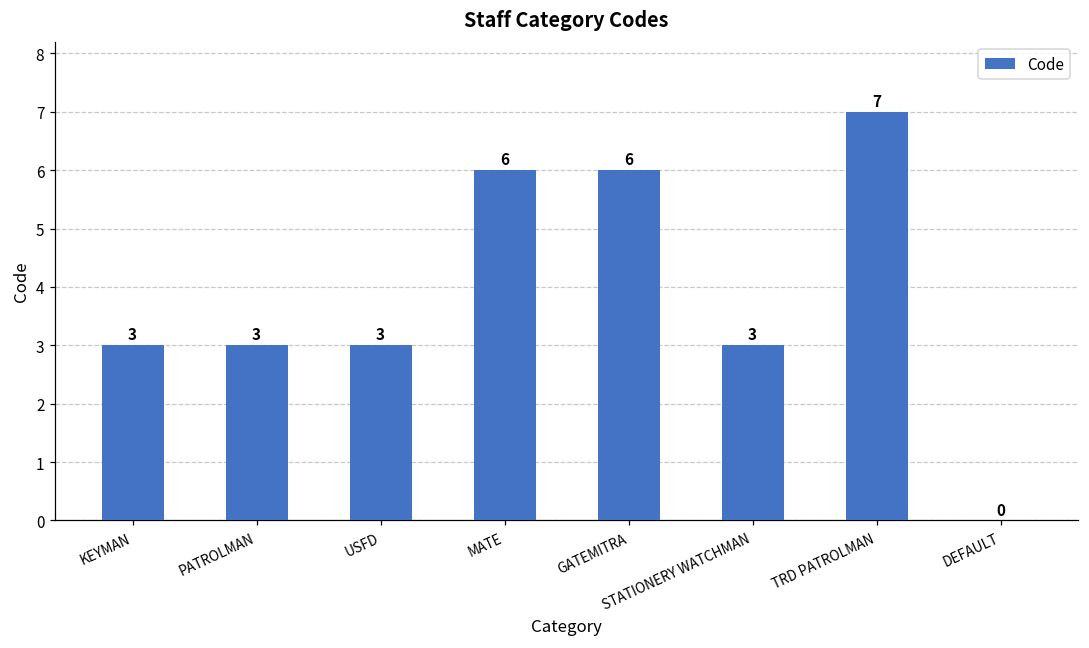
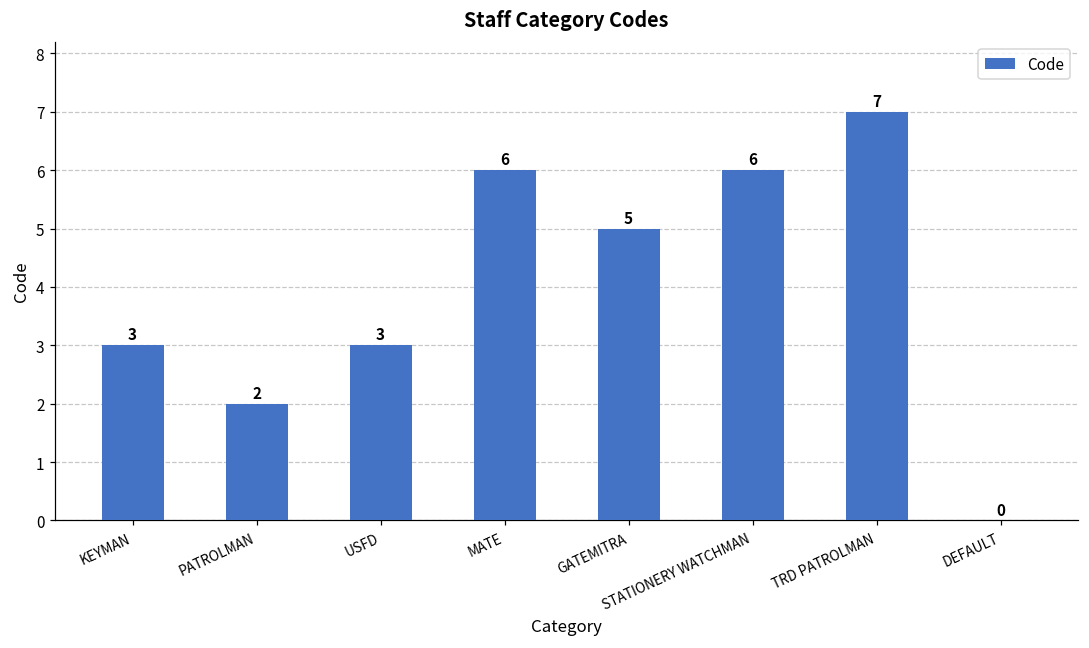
PATROLMAN: 3 -> 2
GATEMITRA: 6 -> 5
STATIONERY WATCHMAN: 3 -> 6
